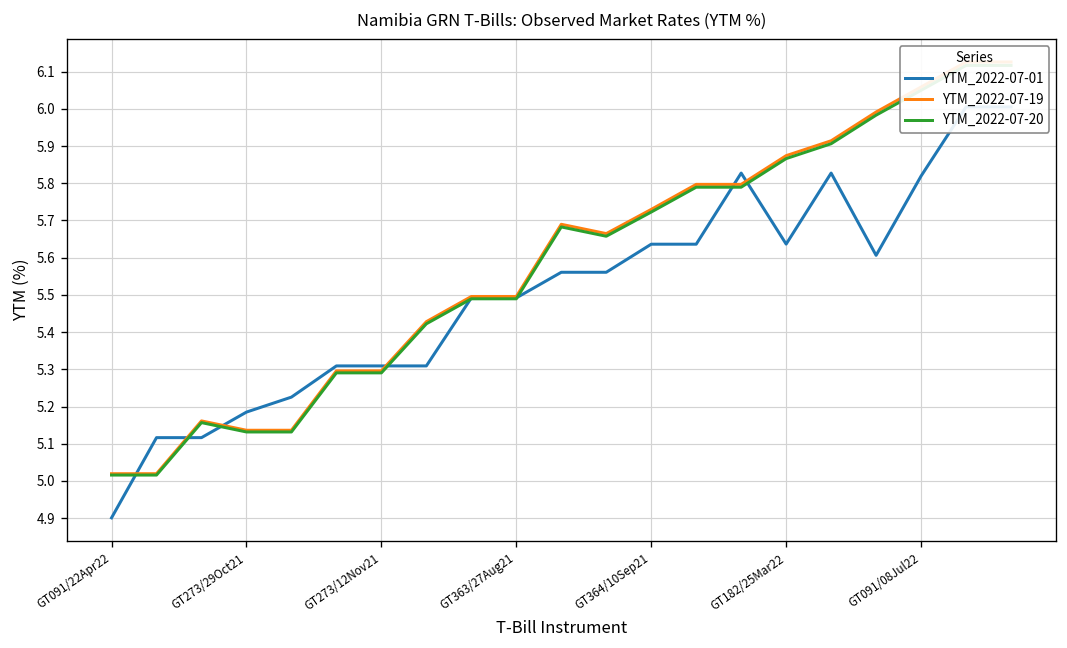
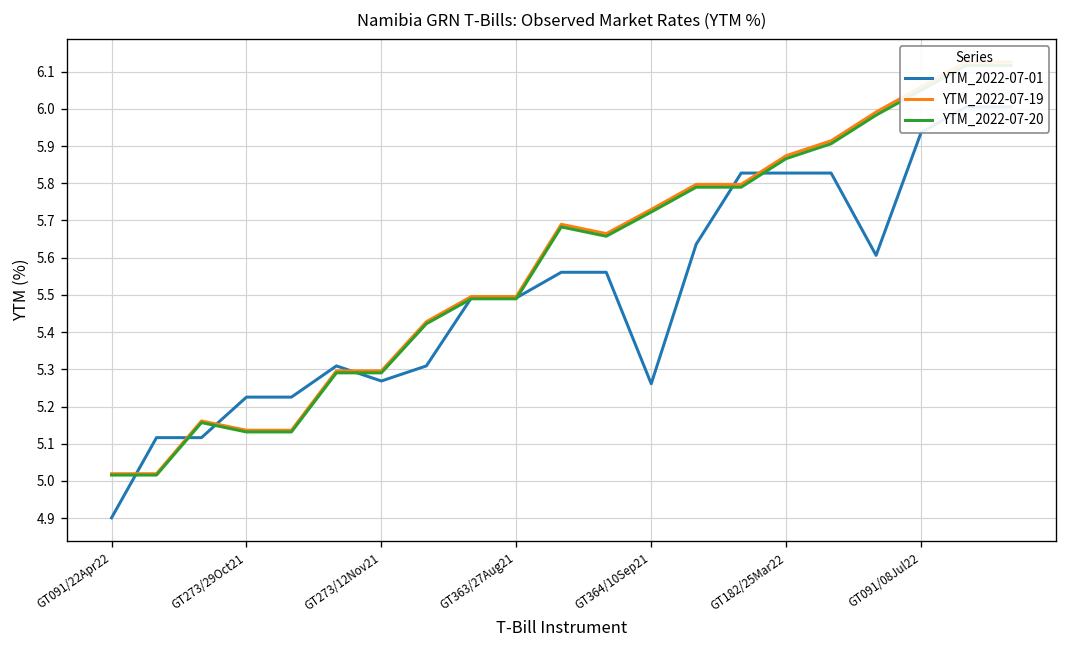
YTM_2022-07-01, GT273/29Oct21: 5.19 -> 5.23
YTM_2022-07-01, GT273/12Nov21: 5.31 -> 5.27
YTM_2022-07-01, GT364/10Sep21: 5.64 -> 5.26
YTM_2022-07-01, GT182/25Mar22: 5.64 -> 5.83
YTM_2022-07-01, GT091/08Jul22: 5.82 -> 5.94
